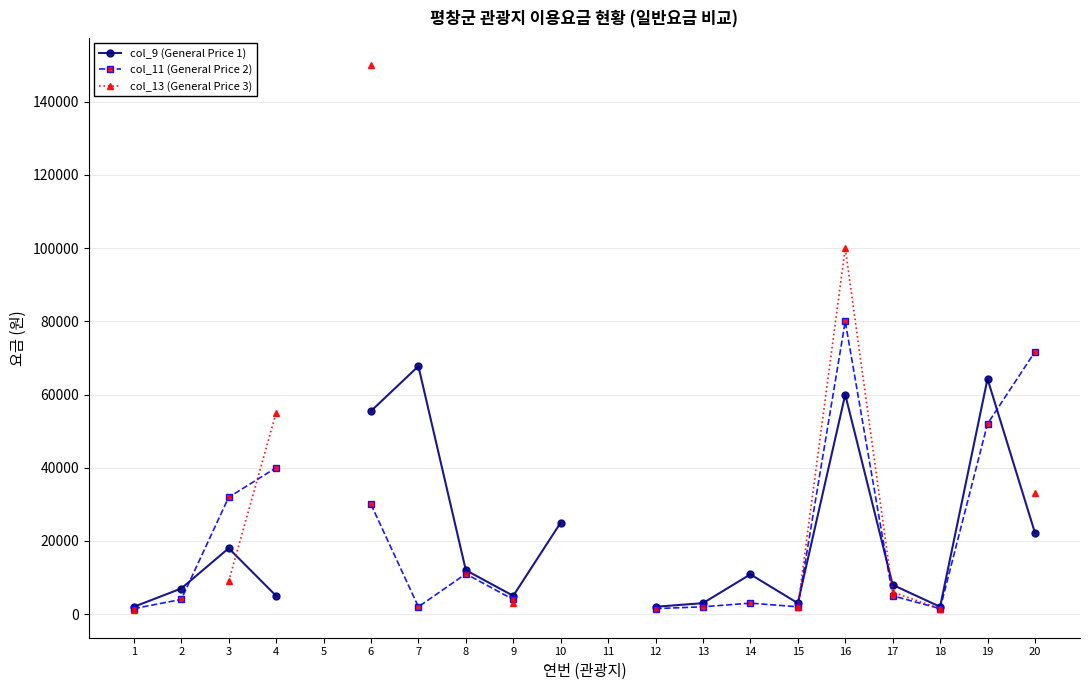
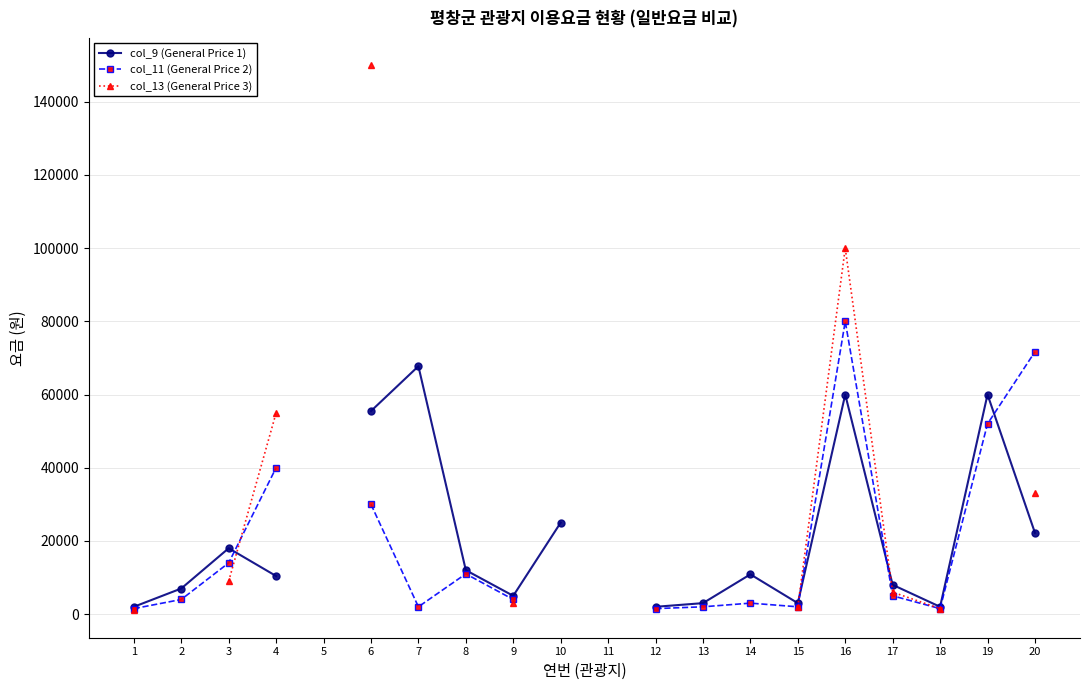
col_11 (General Price 2), 3: 32000 -> 14000
col_9 (General Price 1), 4: 5000 -> 10000
col_9 (General Price 1), 19: 64000 -> 60000
